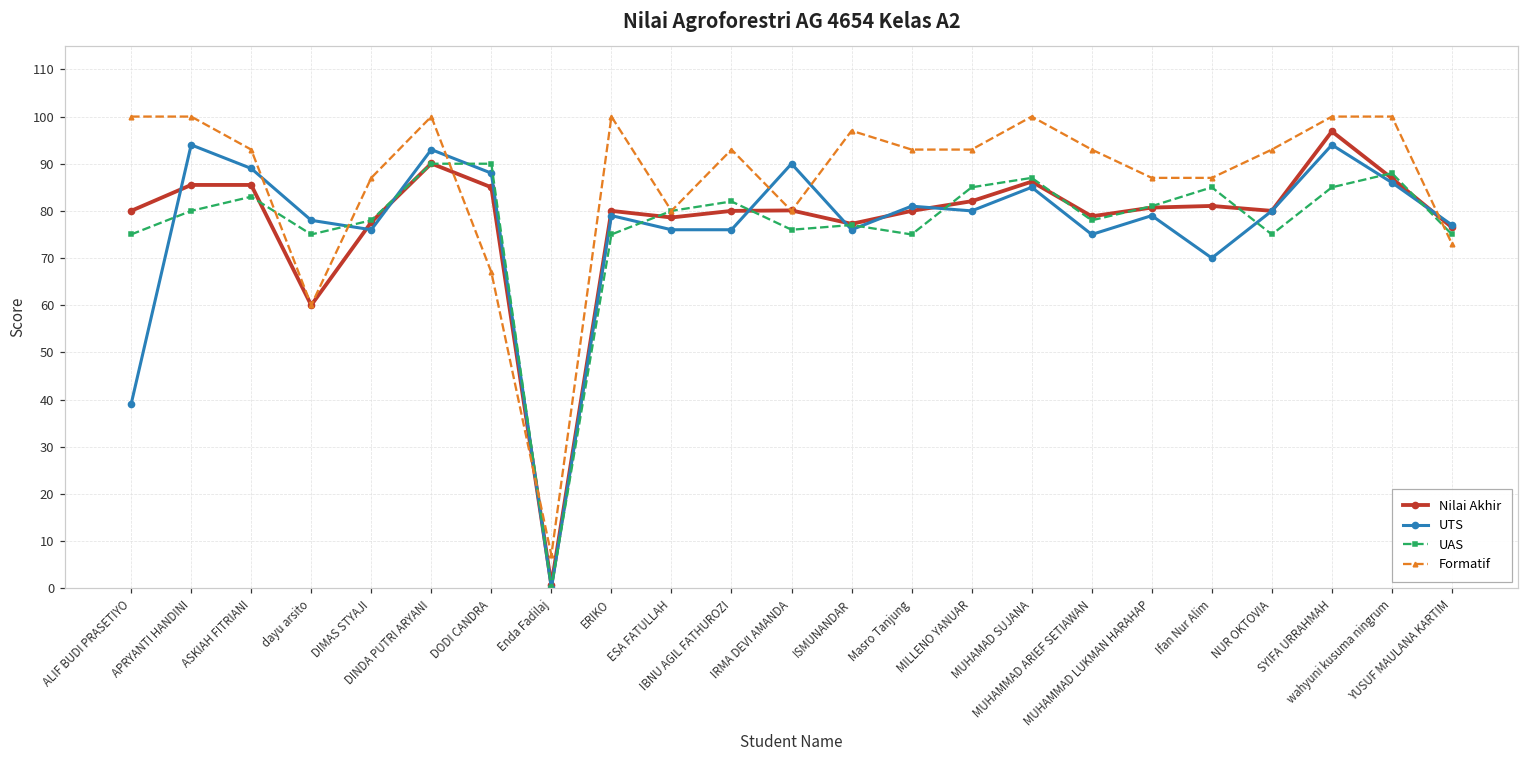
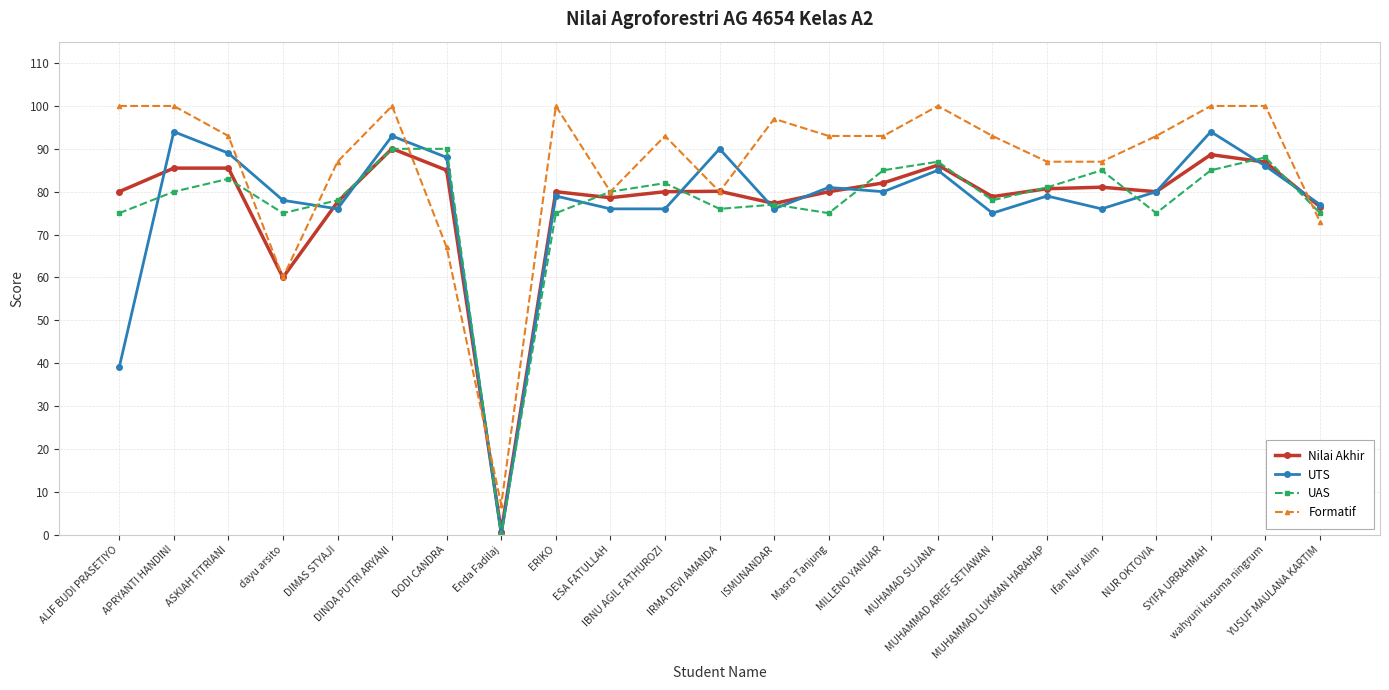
UTS, Ifan Nur Alim: 70 -> 76
Nilai Akhir, SYIFA URRAHMAH: 97 -> 89
